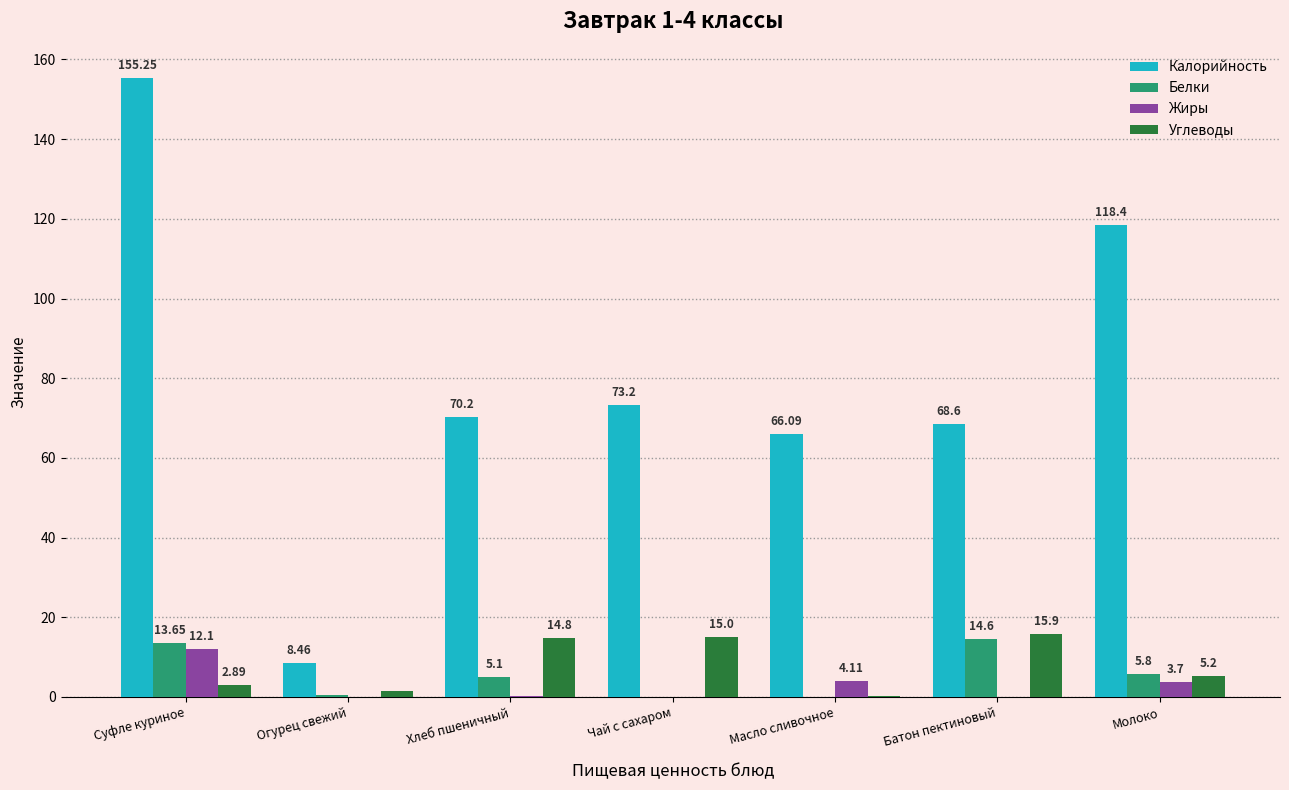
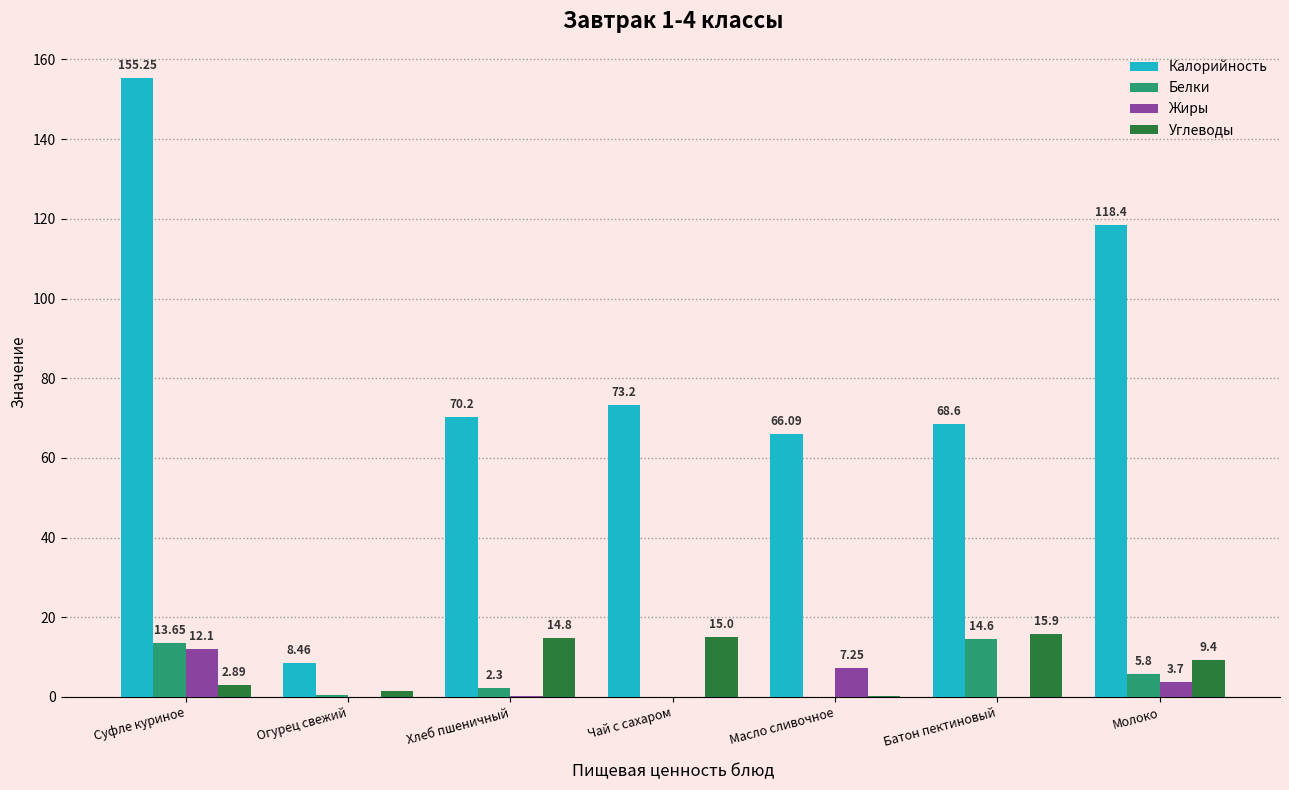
Белки, Хлеб пшеничный: 5.1 -> 2.3
Жиры, Масло сливочное: 4.11 -> 7.25
Углеводы, Молоко: 5.2 -> 9.4
